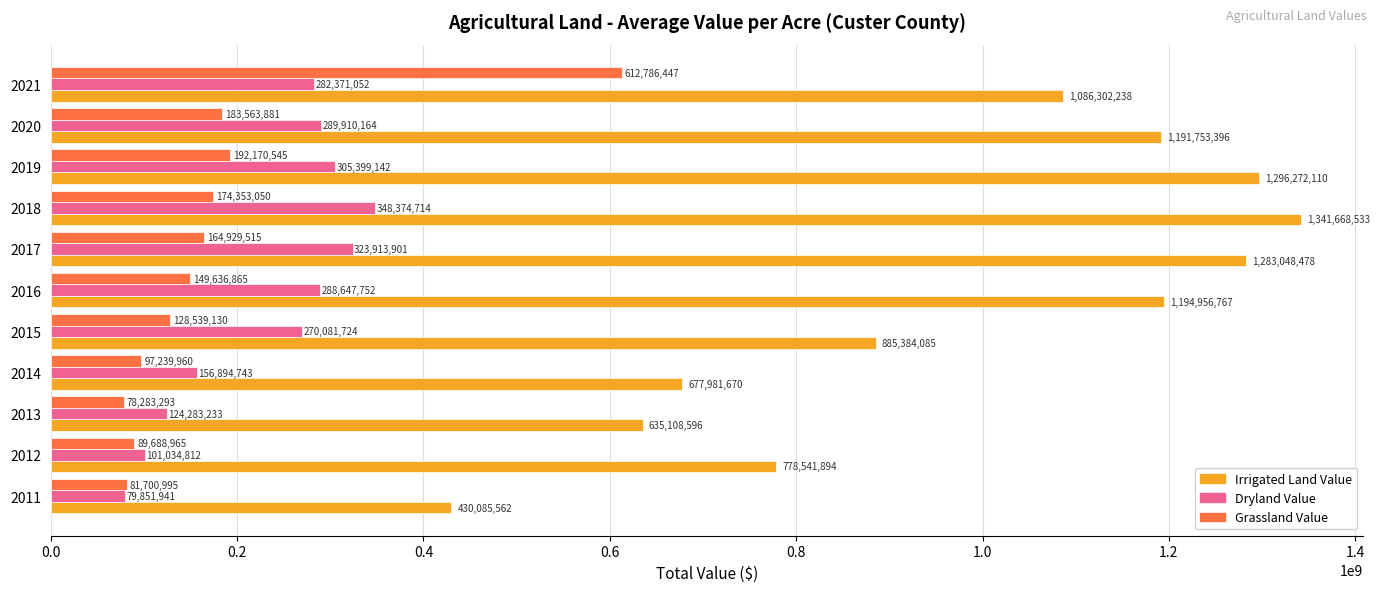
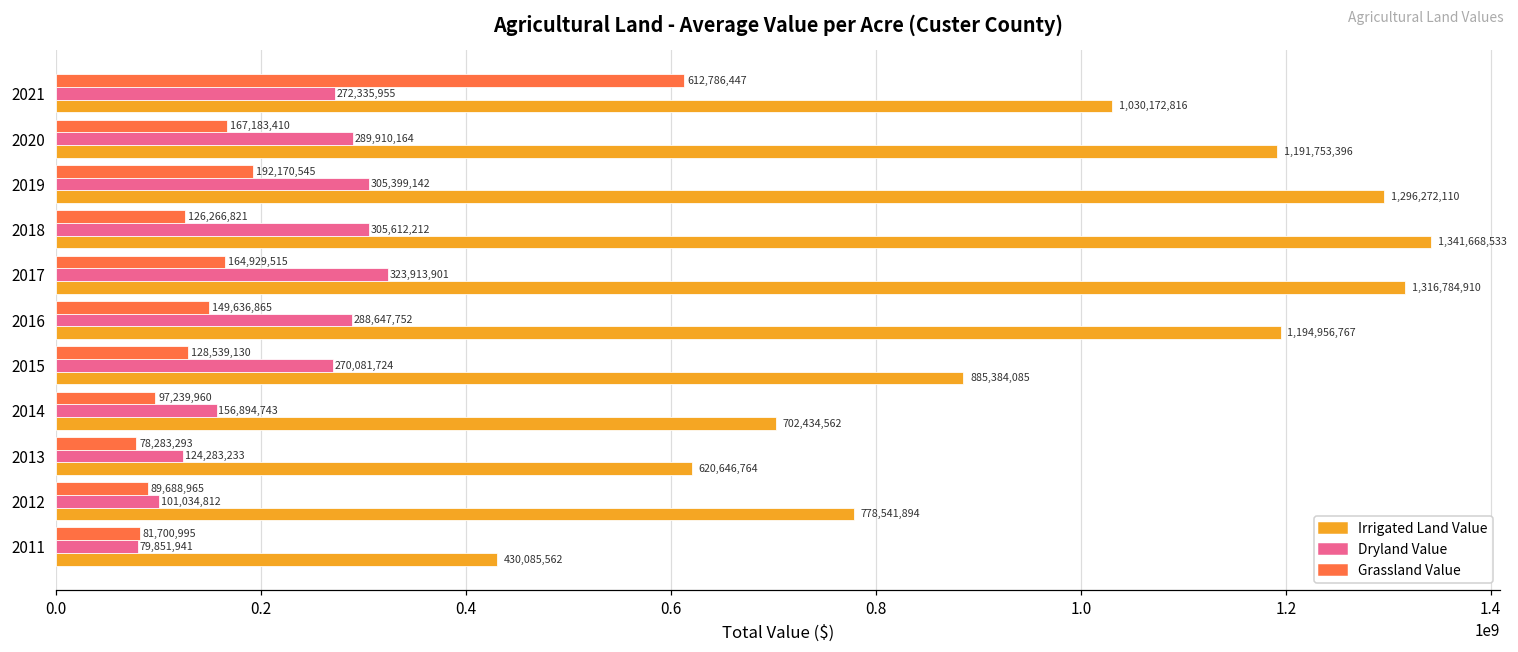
Dryland Value, 2021: 282,371,052 -> 272,335,955
Irrigated Land Value, 2021: 1,086,302,238 -> 1,030,172,816
Grassland Value, 2020: 183,563,881 -> 167,183,410
Grassland Value, 2018: 174,353,050 -> 126,266,821
Dryland Value, 2018: 348,374,714 -> 305,612,212
Irrigated Land Value, 2017: 1,283,048,478 -> 1,316,784,910
Irrigated Land Value, 2014: 677,981,670 -> 702,434,562
Irrigated Land Value, 2013: 635,108,596 -> 620,646,764
